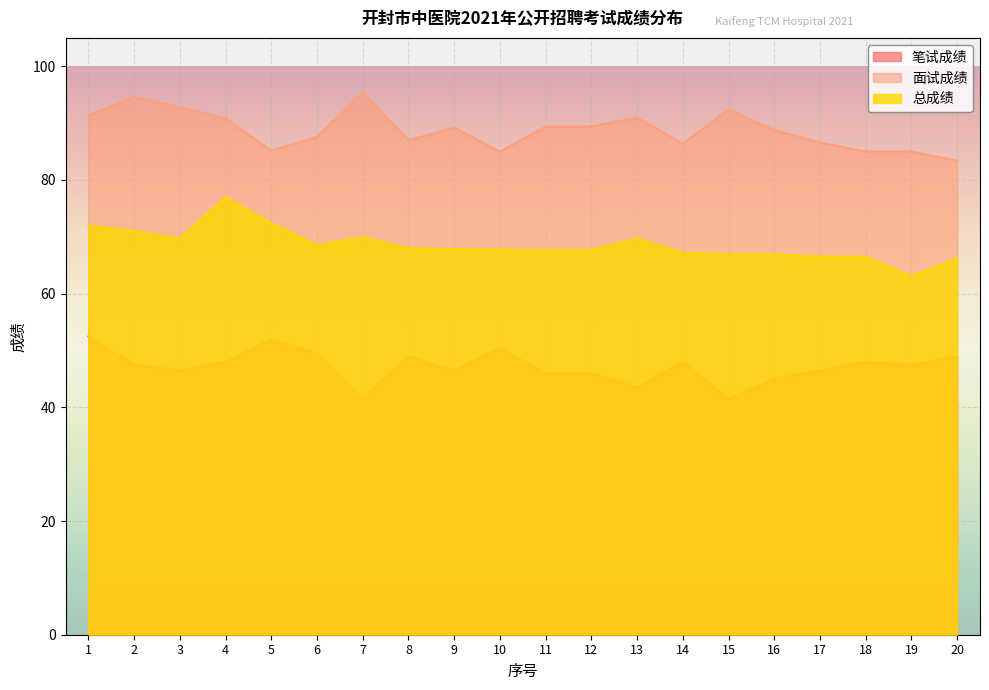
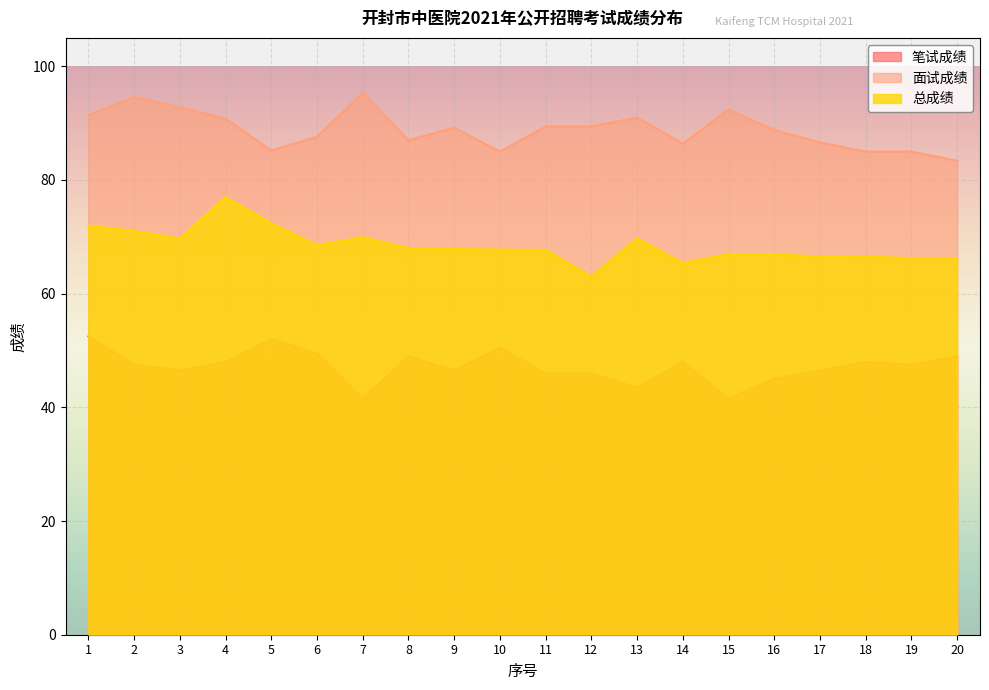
总成绩, 12: 68 -> 63
总成绩, 14: 67 -> 65
总成绩, 19: 63 -> 66
